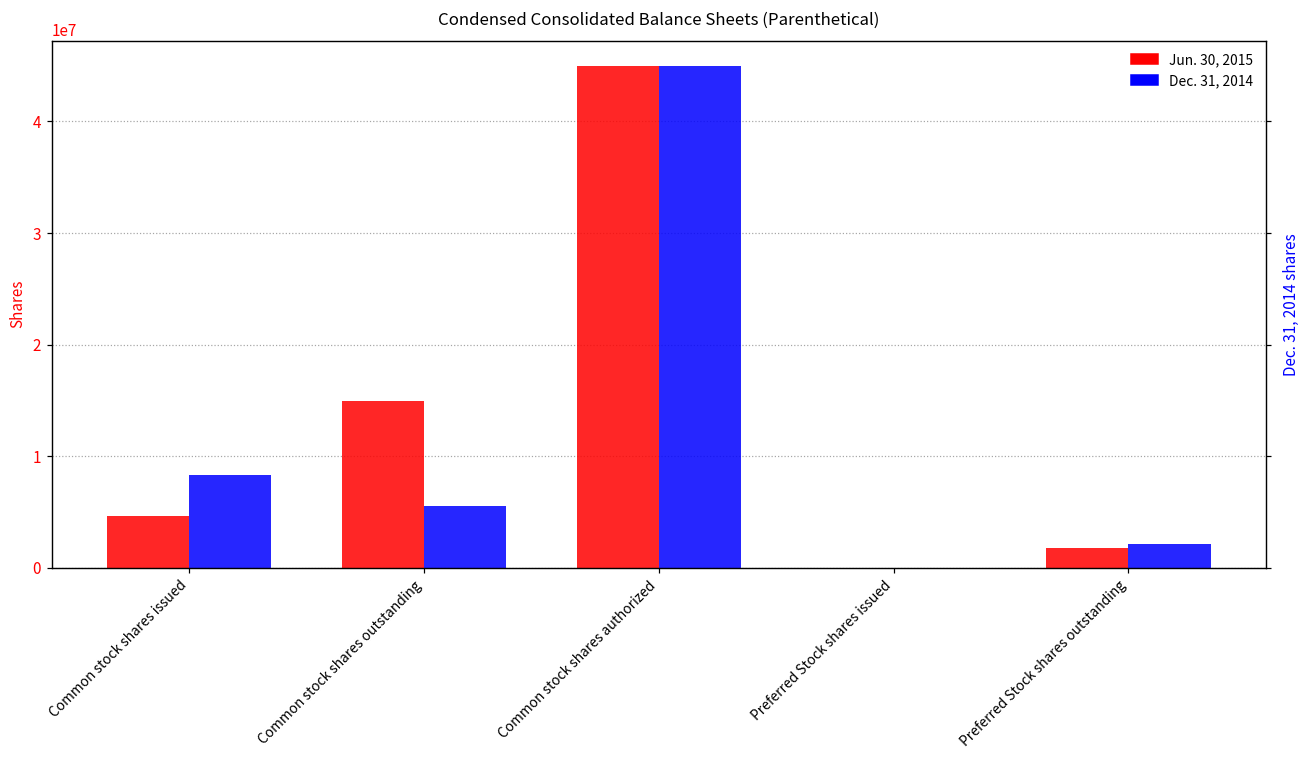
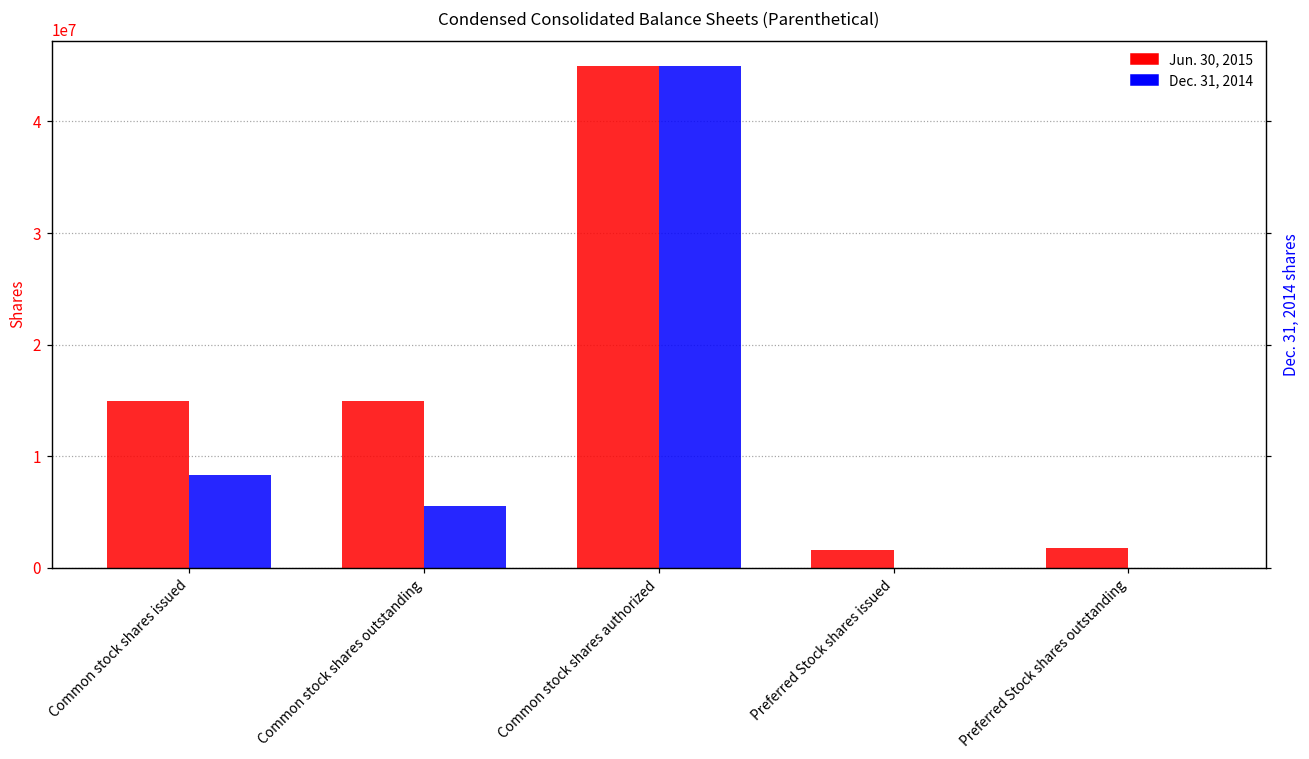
Jun. 30, 2015, Common stock shares issued: 4600000 -> 14900000
Jun. 30, 2015, Preferred Stock shares issued: 0 -> 1600000
Dec. 31, 2014, Preferred Stock shares outstanding: 2100000 -> 0
